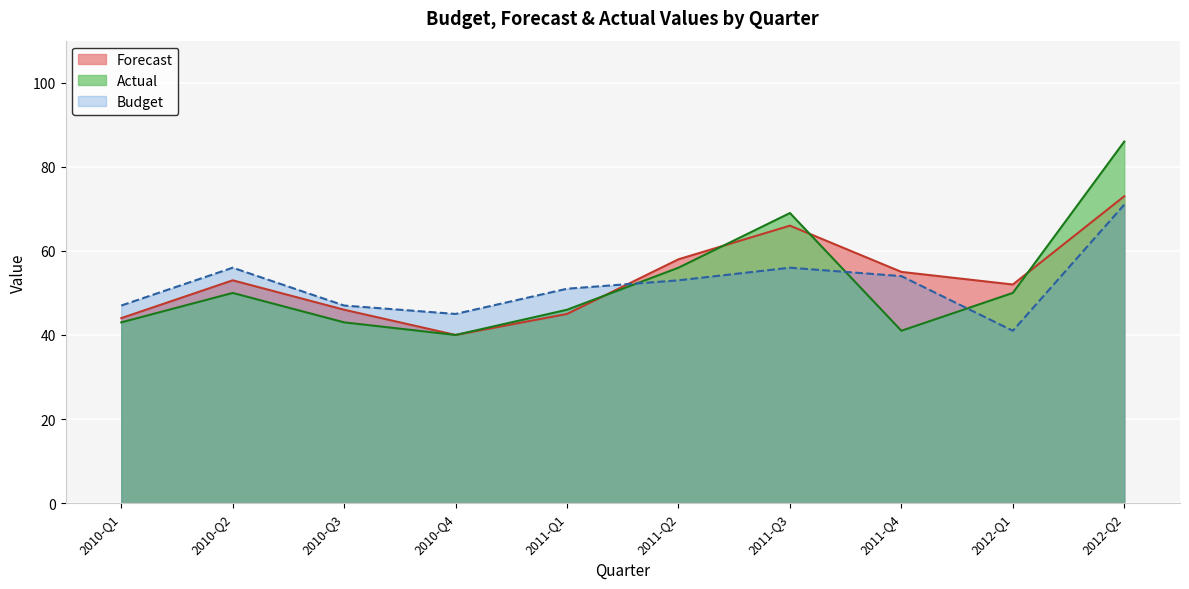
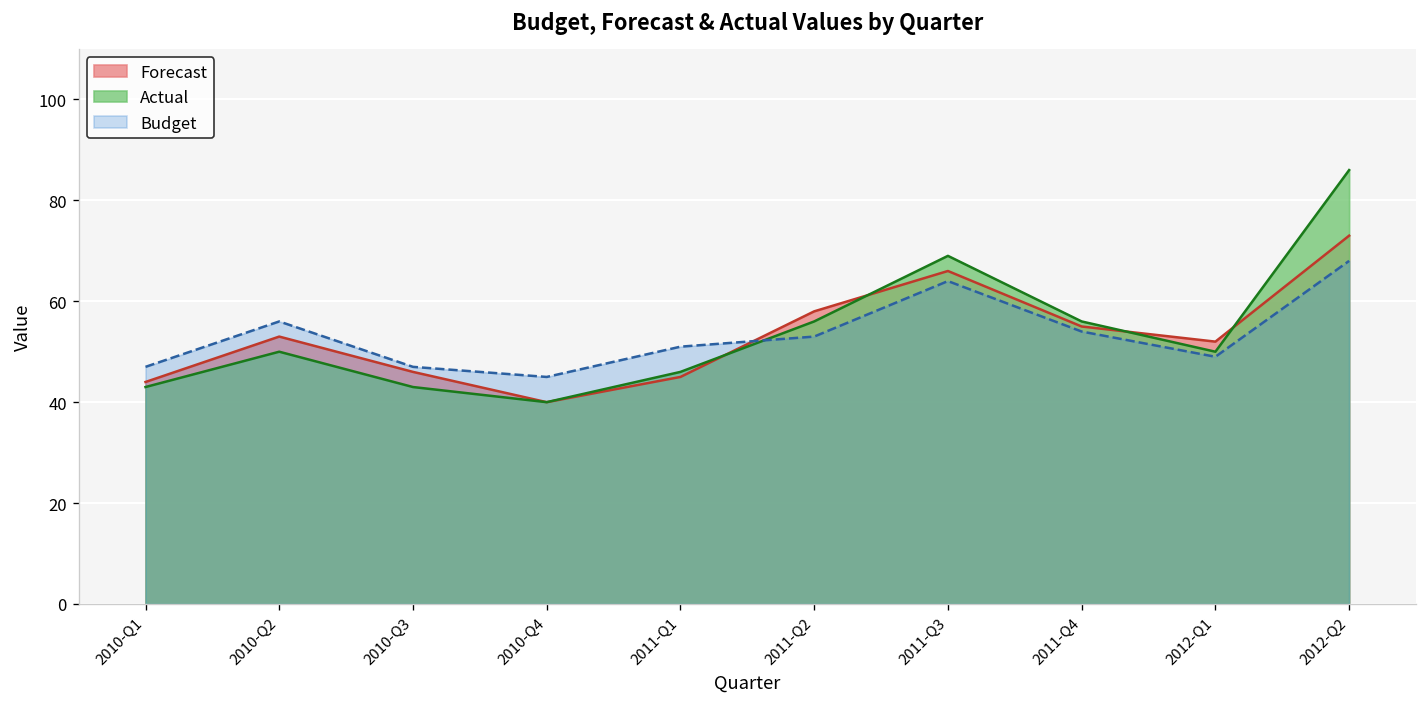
Budget, 2011-Q3: 56 -> 64
Actual, 2011-Q4: 41 -> 56
Budget, 2012-Q1: 41 -> 49
Budget, 2012-Q2: 71 -> 68
